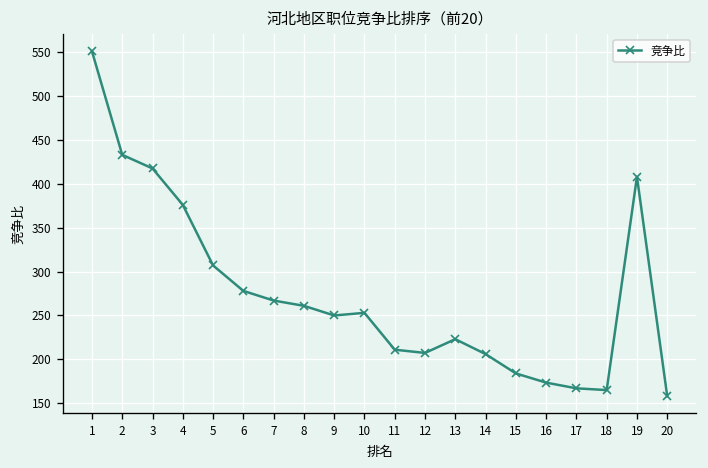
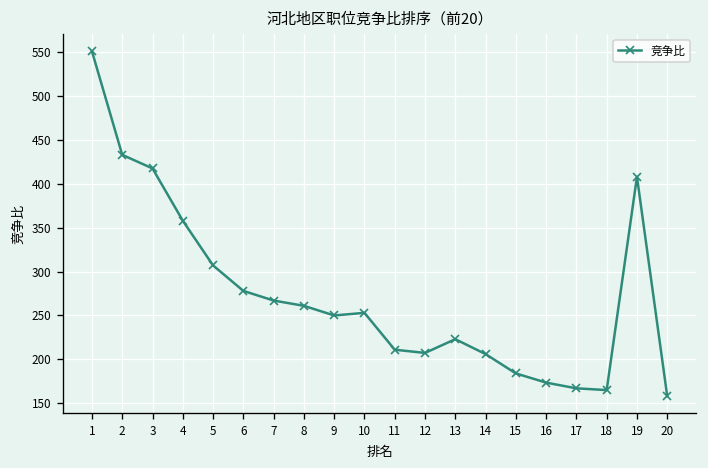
4: 380 -> 360
